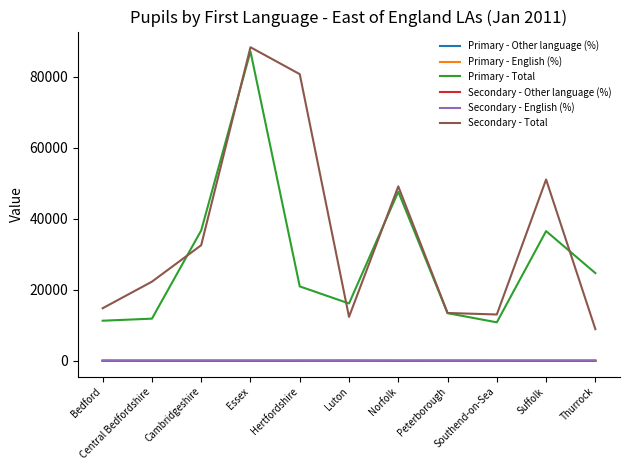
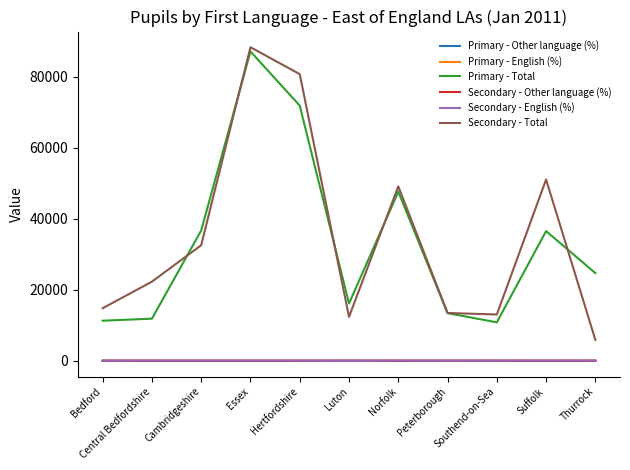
Primary - Total, Hertfordshire: 21000 -> 72000
Secondary - Total, Thurrock: 9000 -> 6000
